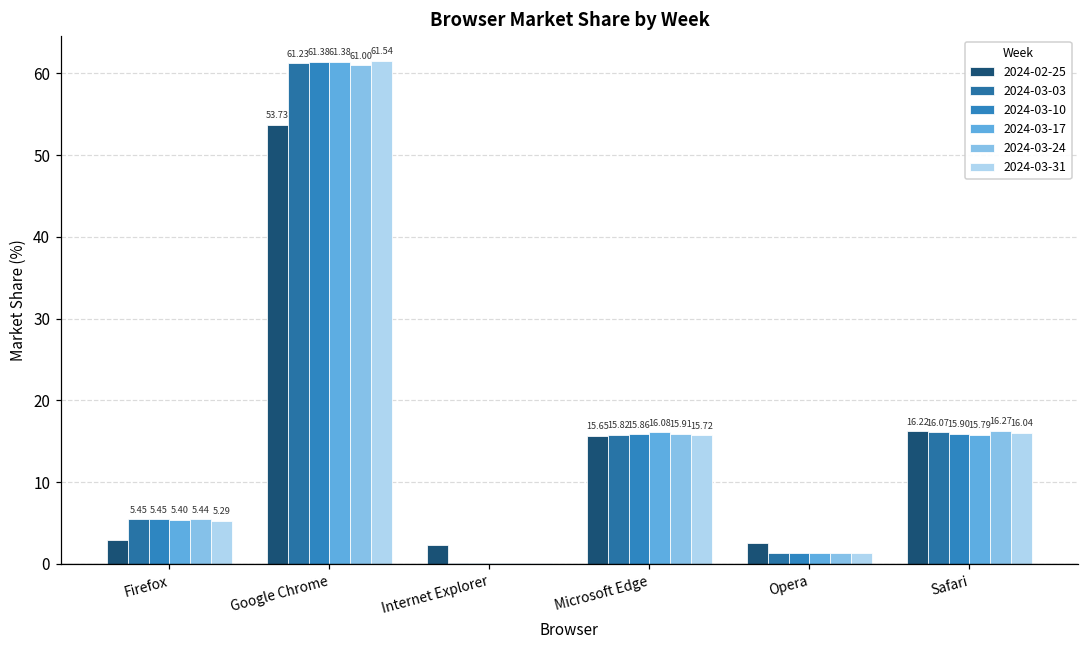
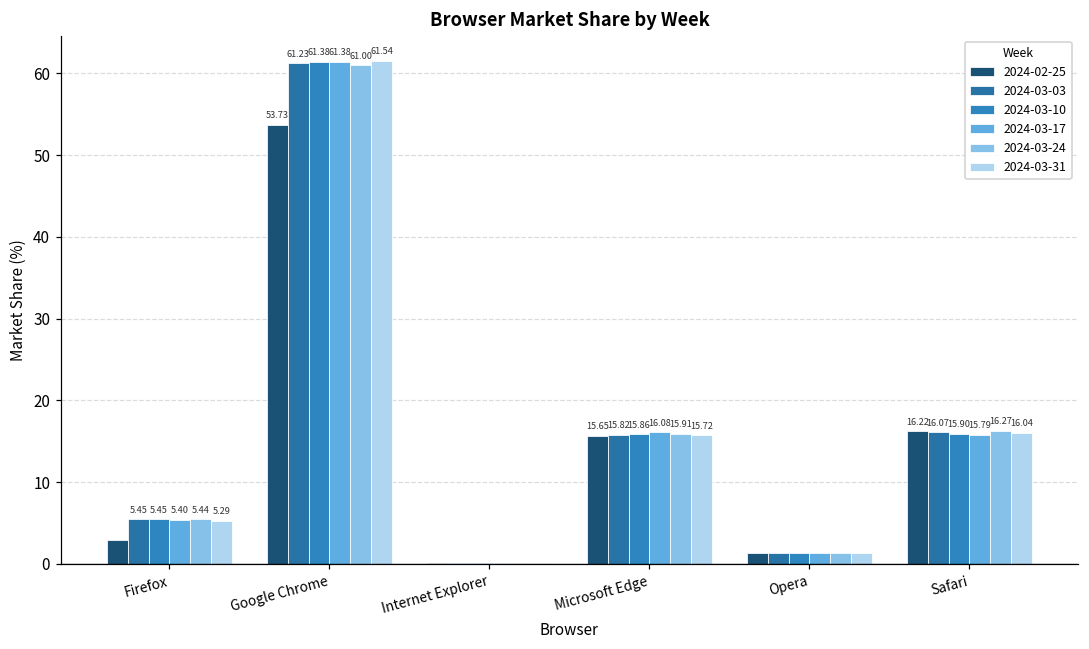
2024-02-25, Internet Explorer: 2 -> 0
2024-02-25, Opera: 3 -> 1
